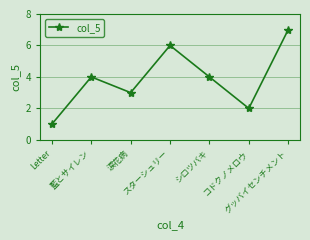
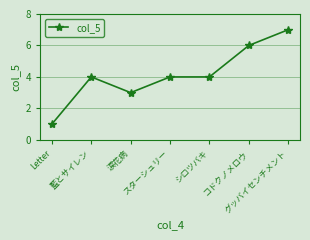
スターシュリー: 6 -> 4
コドクノメロウ: 2 -> 6
